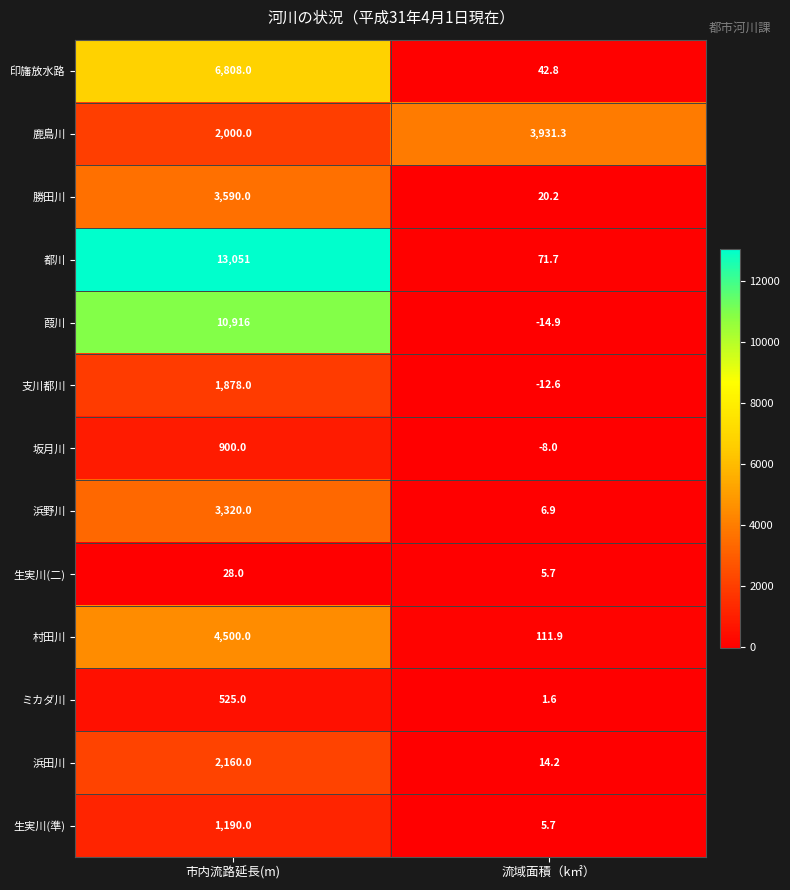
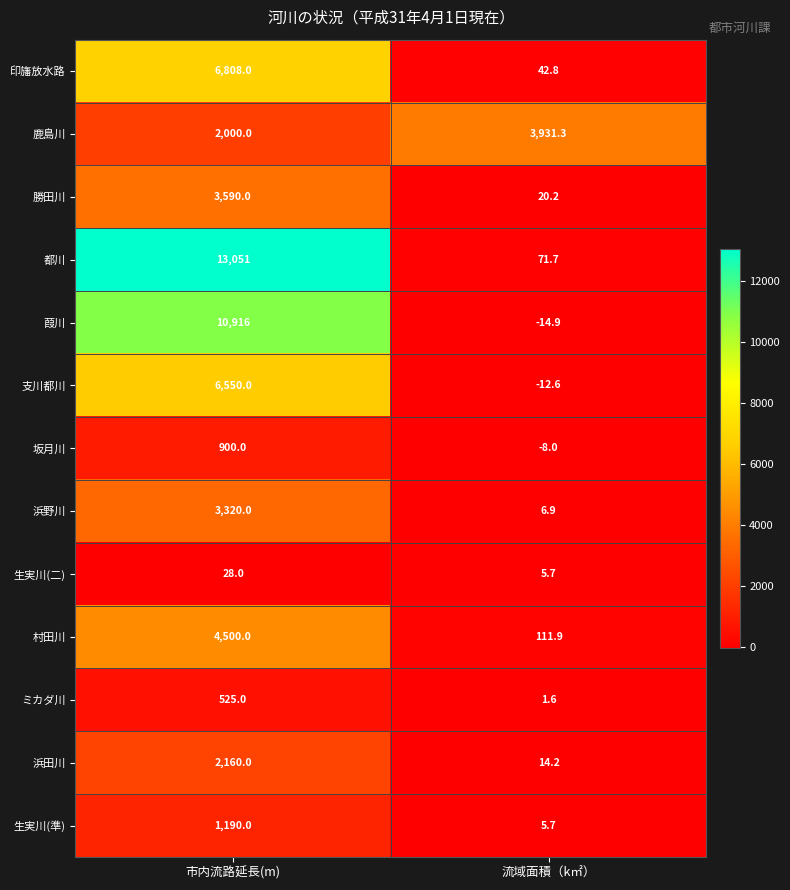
支川都川, 市内流路延長(m): 1,878.0 -> 6,550.0
